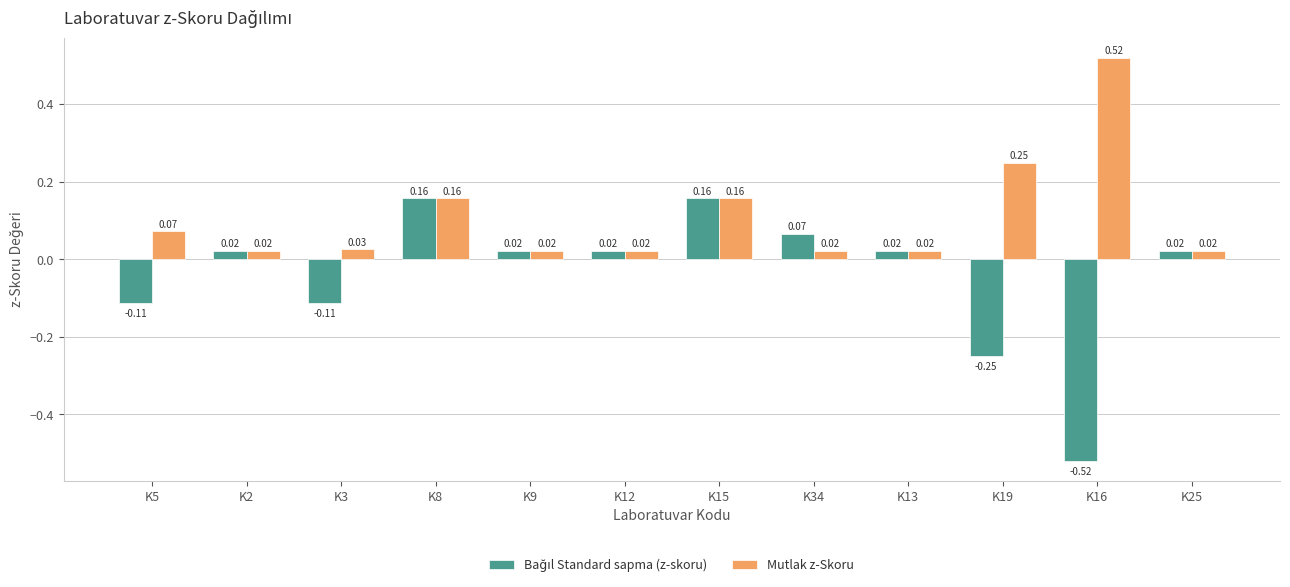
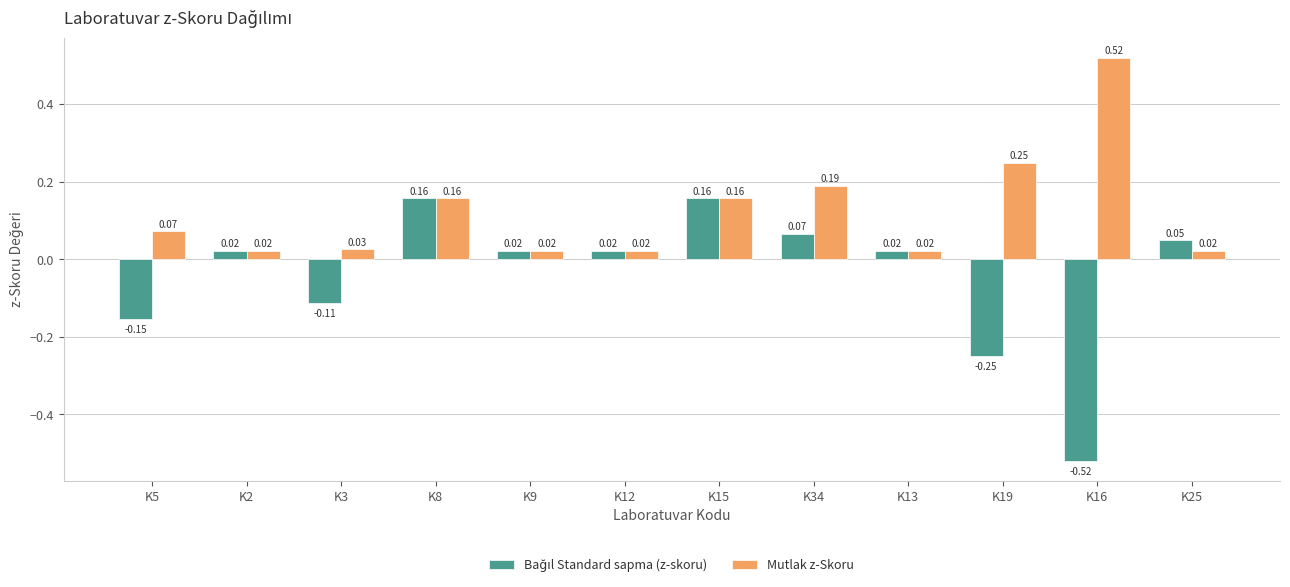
Bağıl Standard sapma (z-skoru), K5: -0.11 -> -0.15
Mutlak z-Skoru, K34: 0.02 -> 0.19
Bağıl Standard sapma (z-skoru), K25: 0.02 -> 0.05
